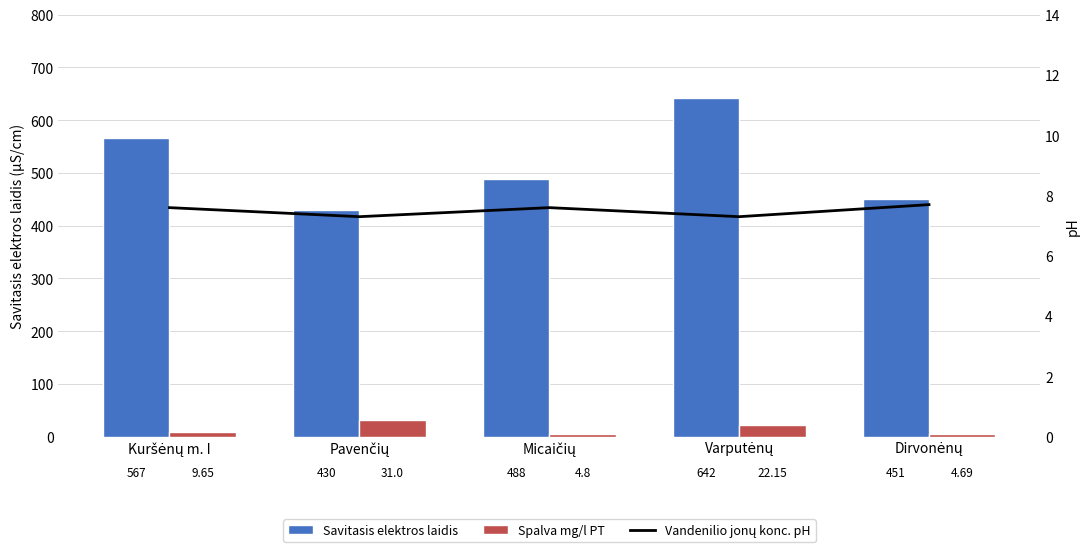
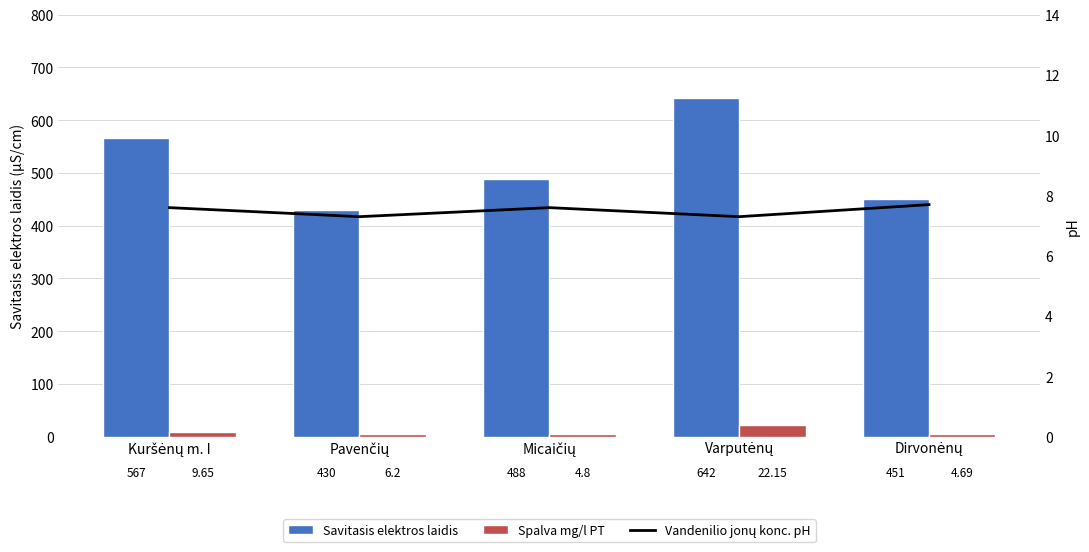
Spalva mg/l PT, Pavenčių: 31.0 -> 6.2
